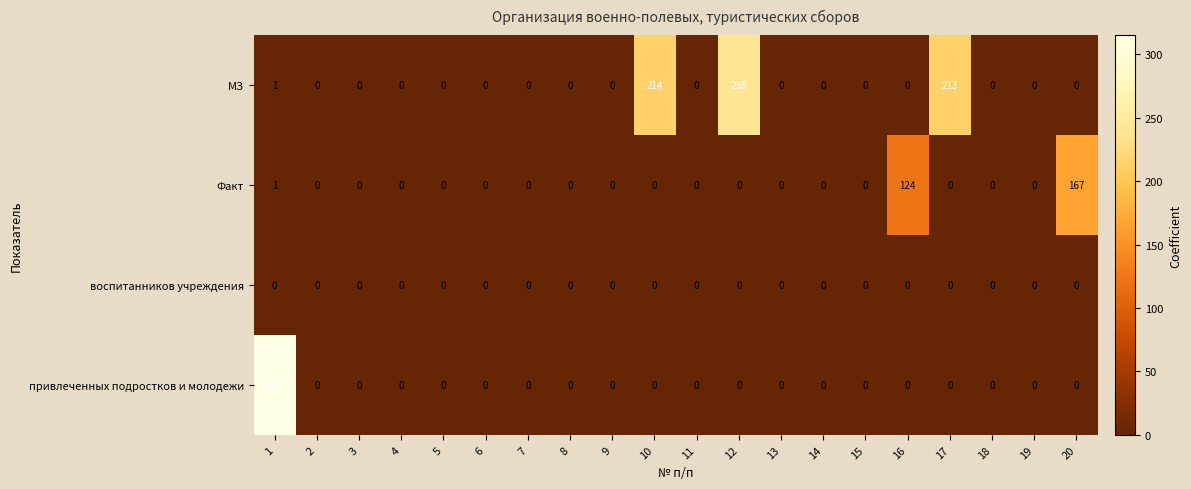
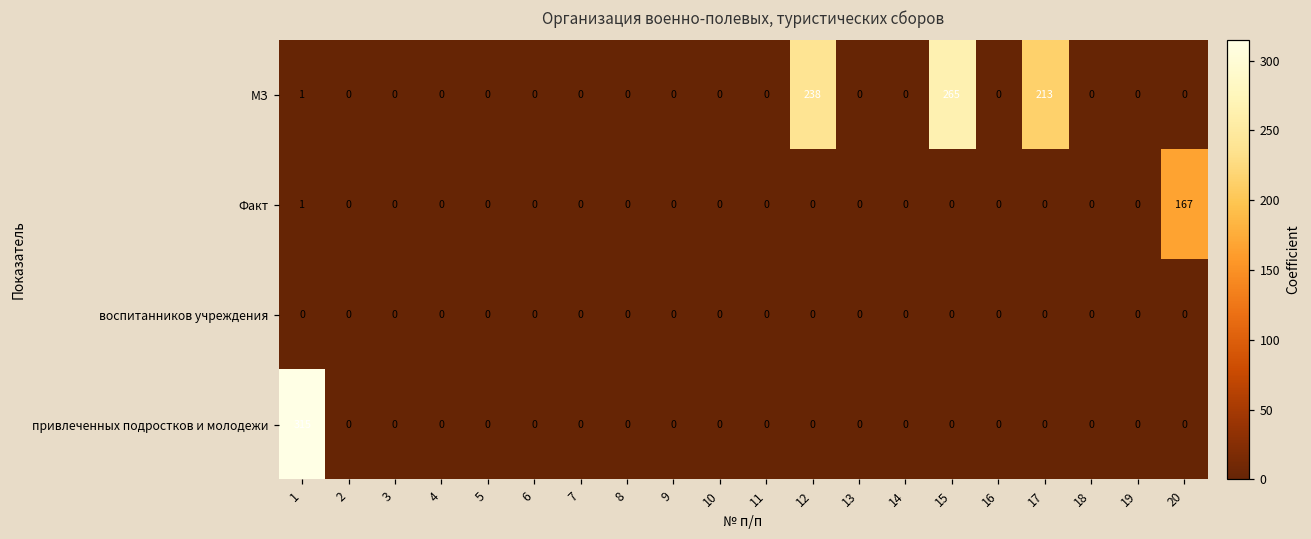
МЗ, 10: 214 -> 0
МЗ, 15: 0 -> 265
Факт, 16: 124 -> 0
